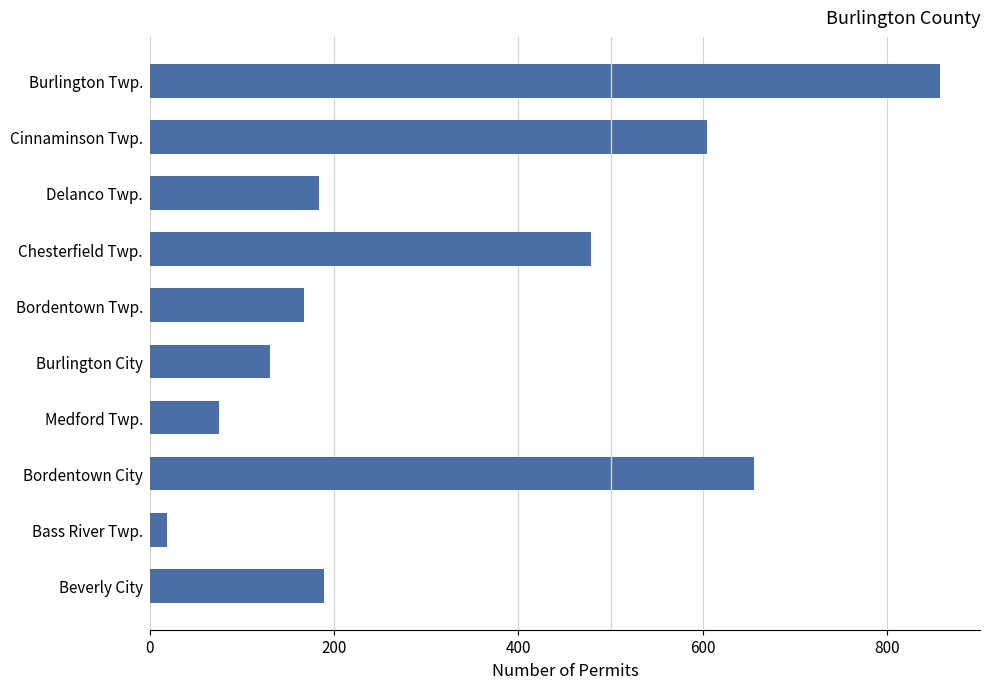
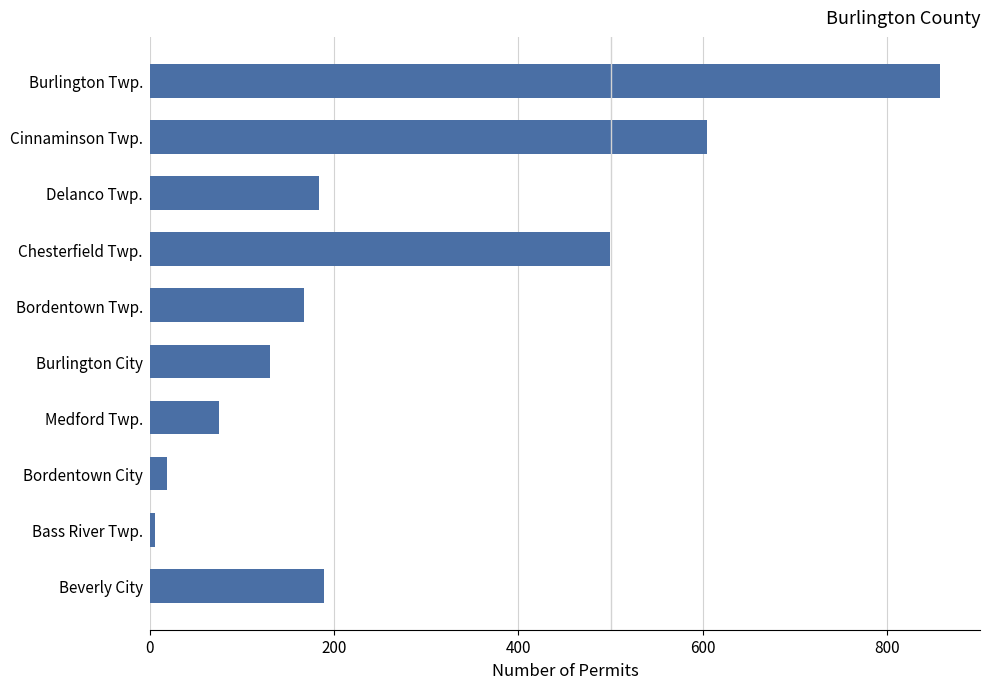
Chesterfield Twp.: 480 -> 500
Bordentown City: 660 -> 20
Bass River Twp.: 20 -> 10
